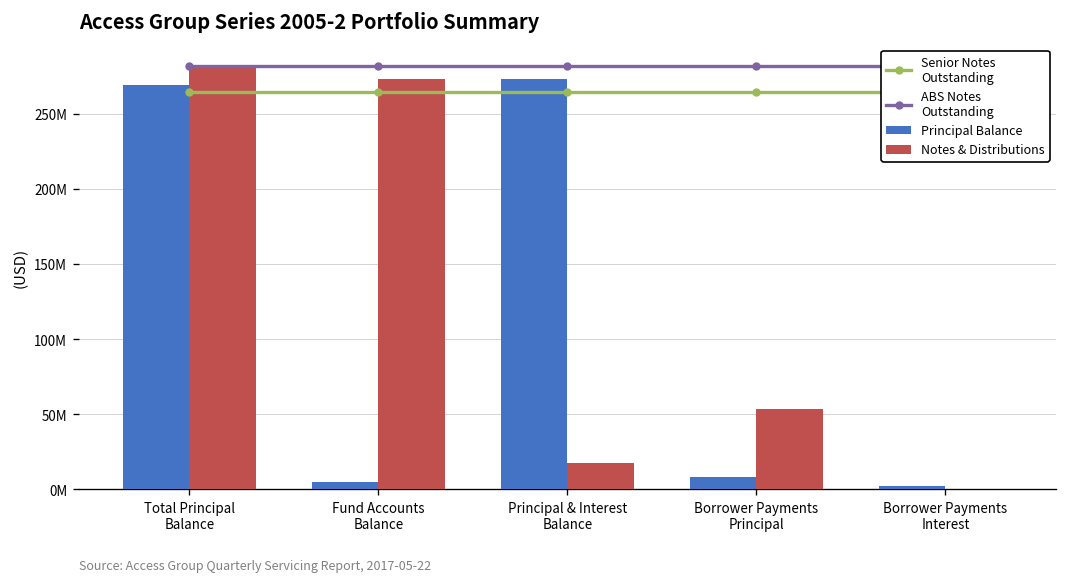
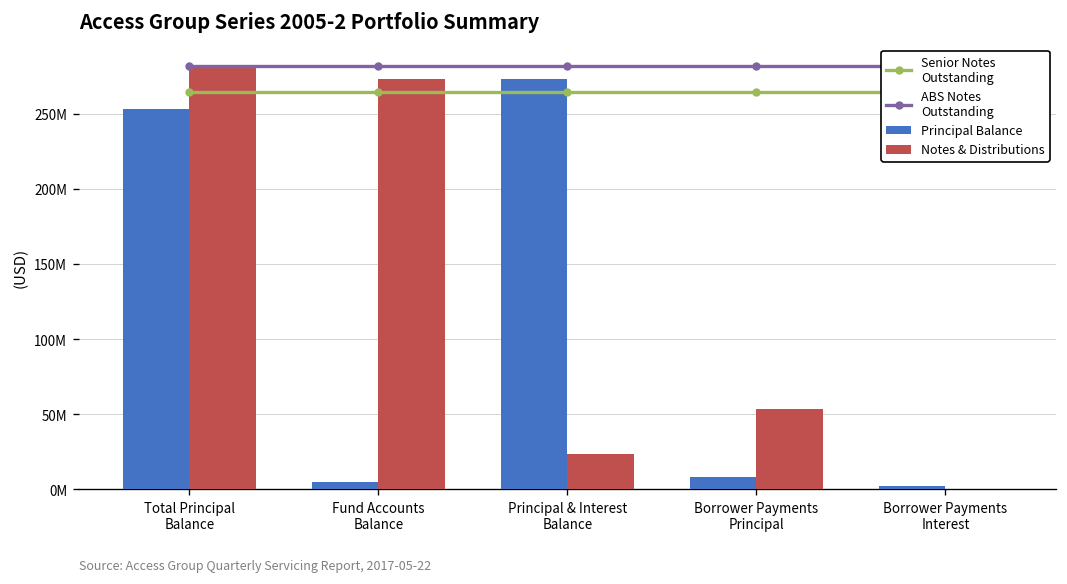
Principal Balance, Total Principal Balance: 269000000 -> 253000000
Notes & Distributions, Principal & Interest Balance: 17000000 -> 24000000
